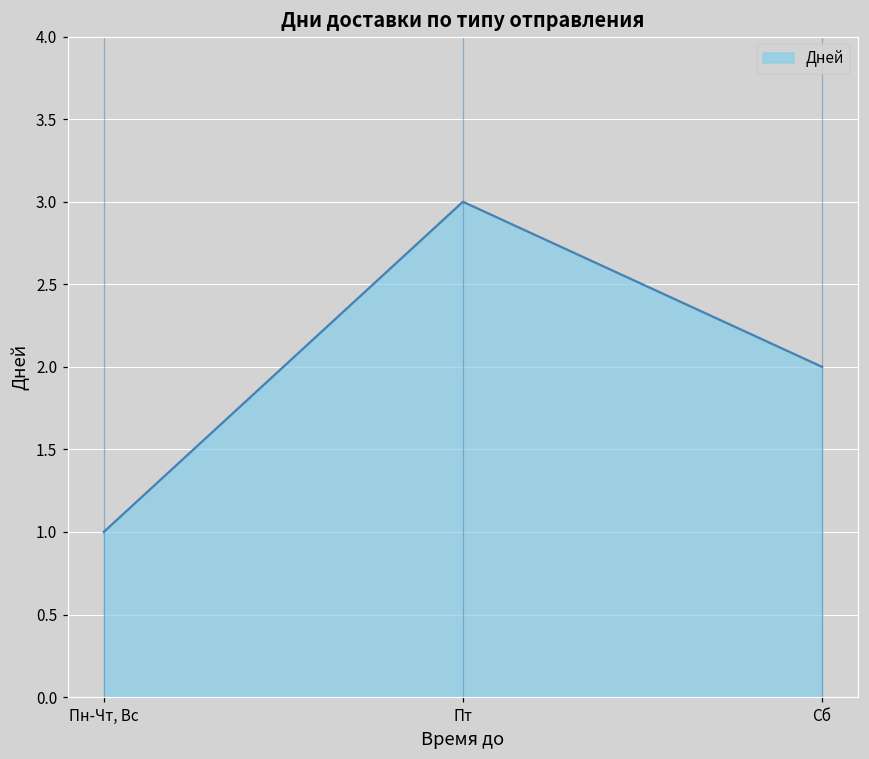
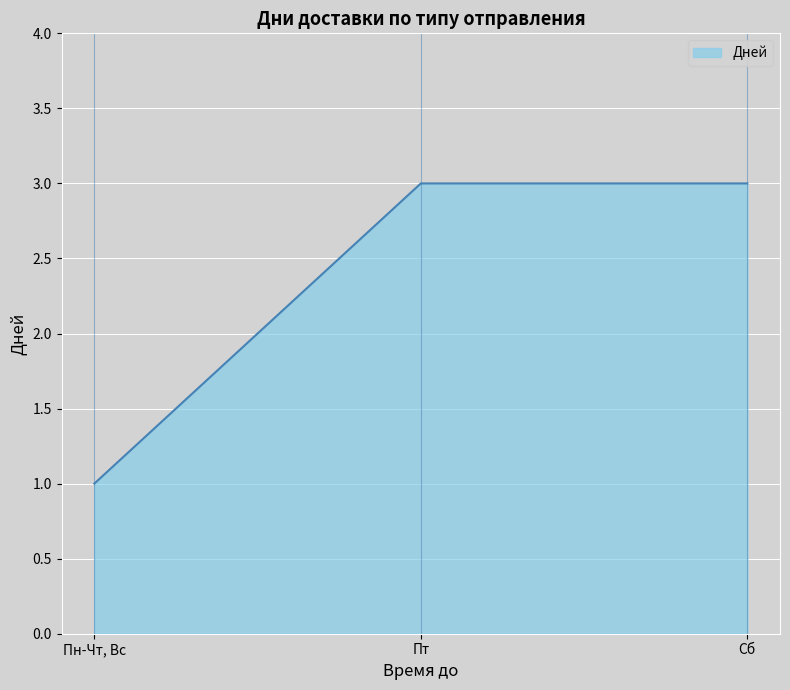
Сб: 2 -> 3
